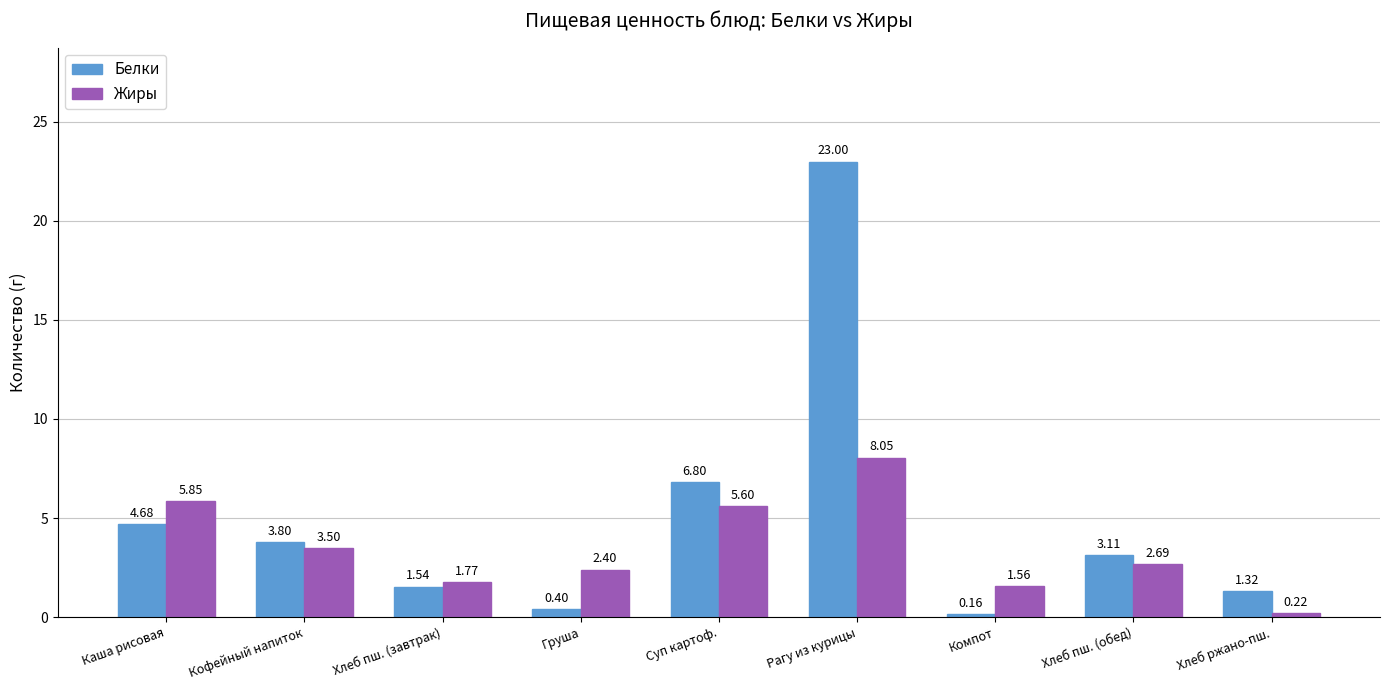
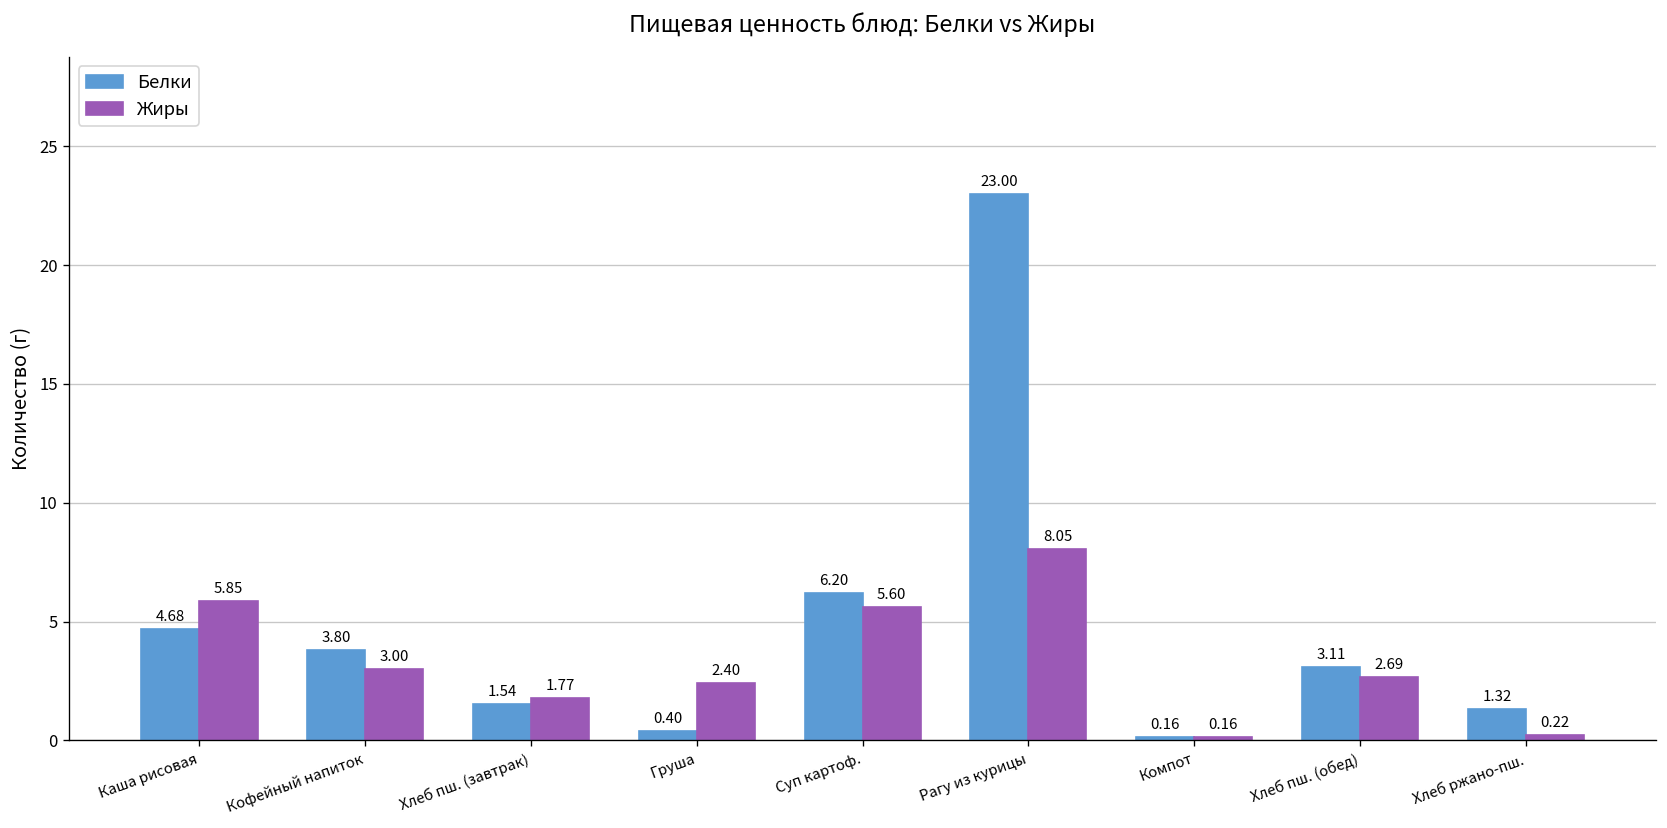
Жиры, Кофейный напиток: 3.50 -> 3.00
Белки, Суп картоф.: 6.80 -> 6.20
Жиры, Компот: 1.56 -> 0.16
